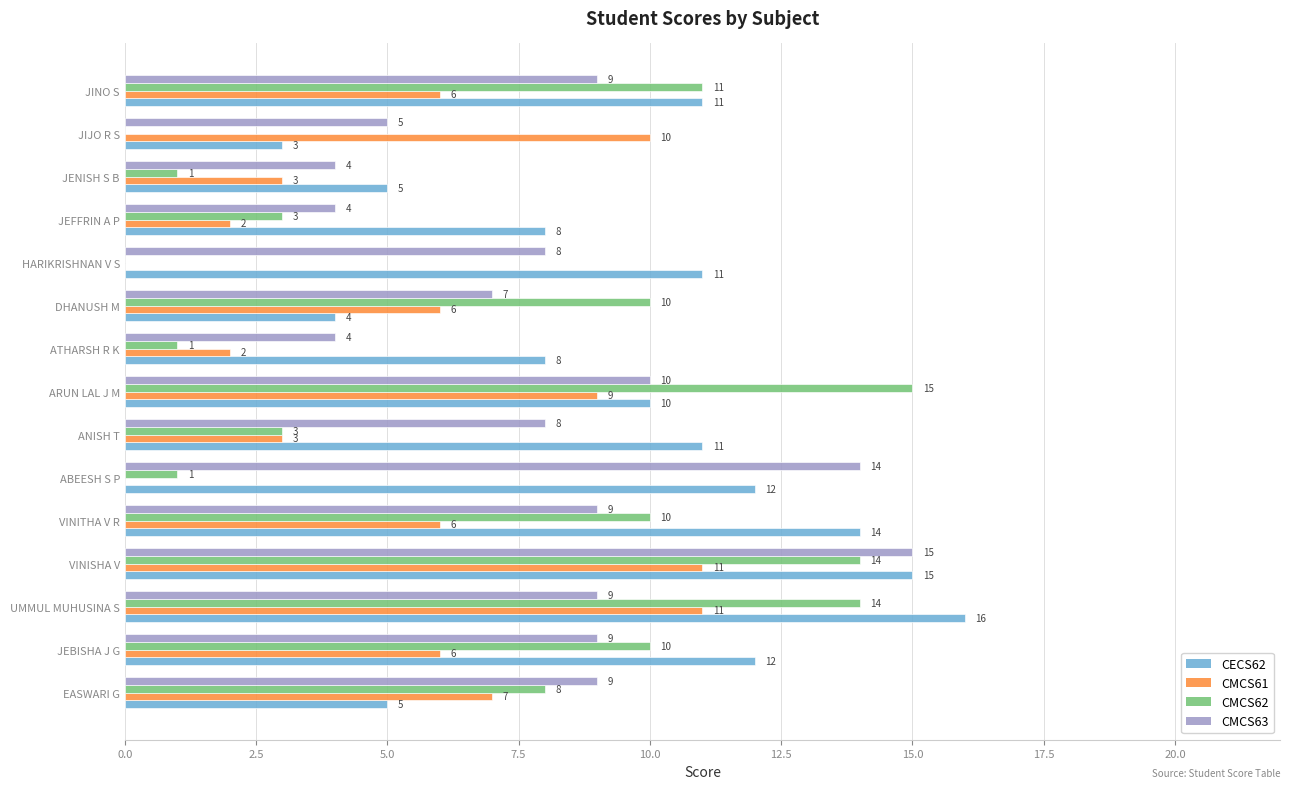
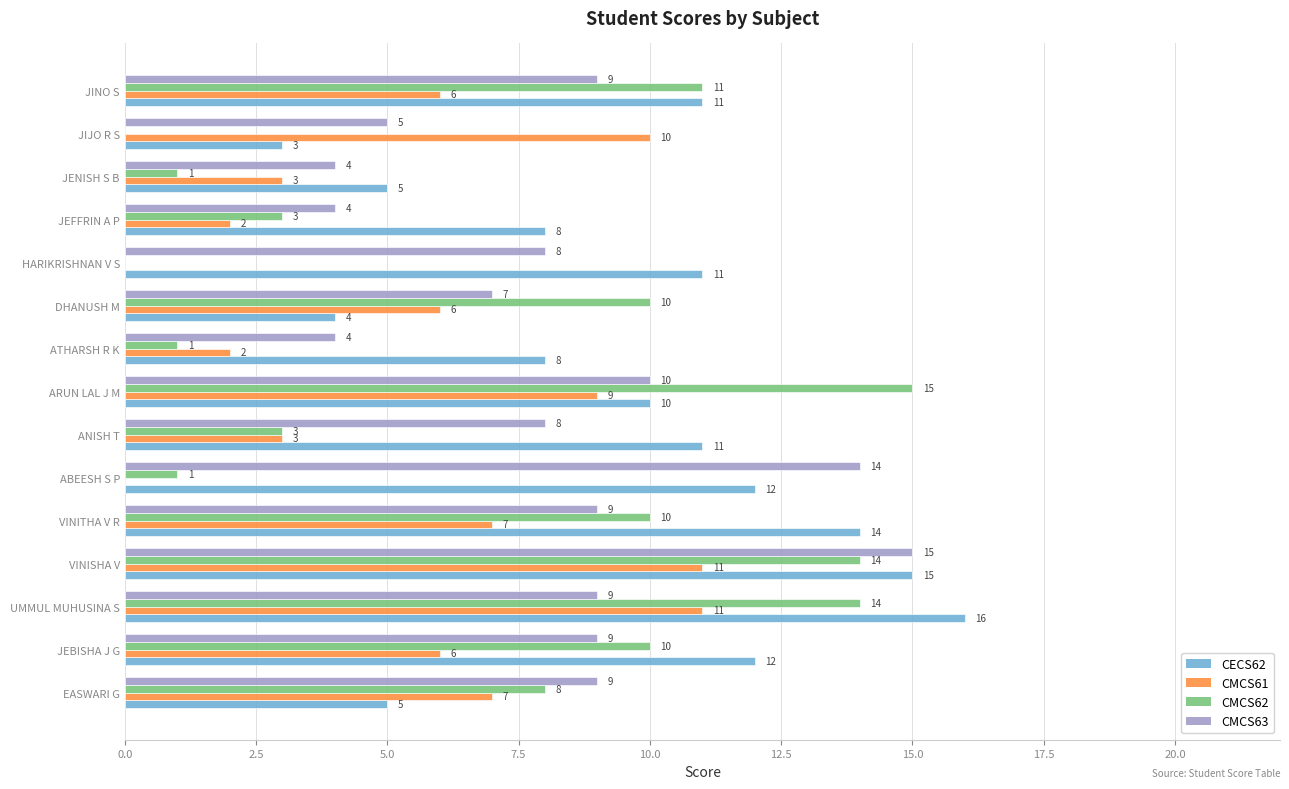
CMCS61, VINITHA V R: 6 -> 7
